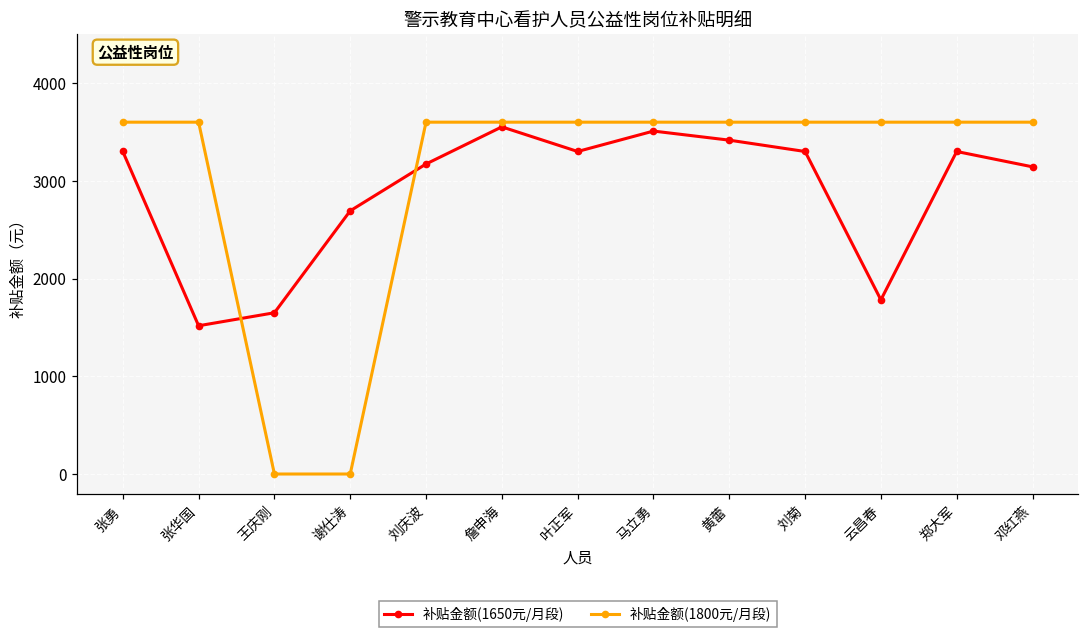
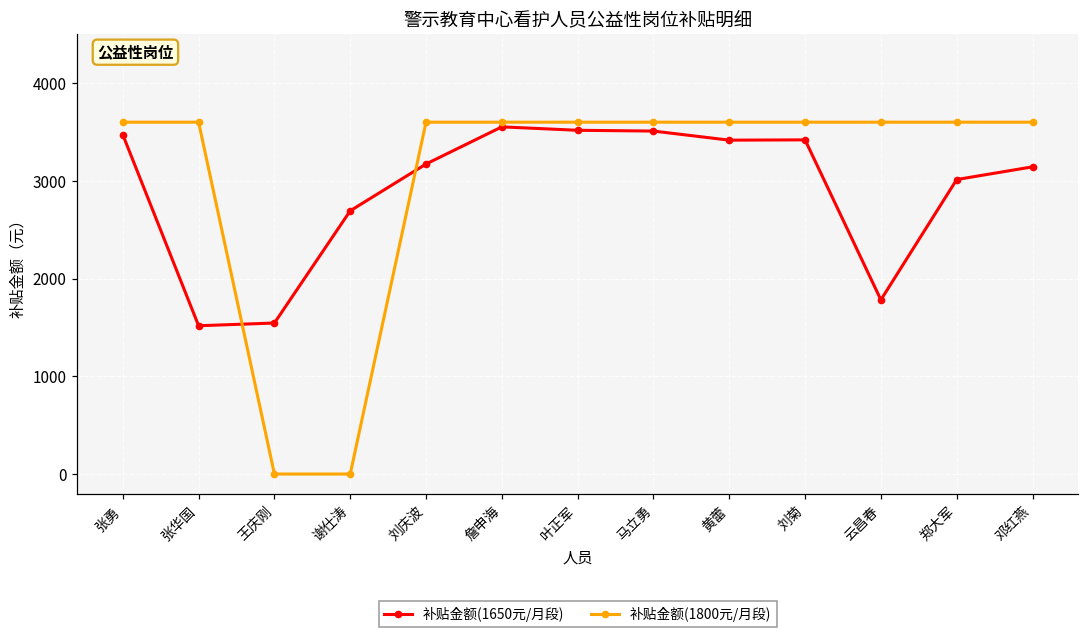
补贴金额(1650元/月段), 张勇: 3300 -> 3500
补贴金额(1650元/月段), 王庆刚: 1700 -> 1500
补贴金额(1650元/月段), 叶正军: 3300 -> 3500
补贴金额(1650元/月段), 刘菊: 3300 -> 3400
补贴金额(1650元/月段), 郑大军: 3300 -> 3000
